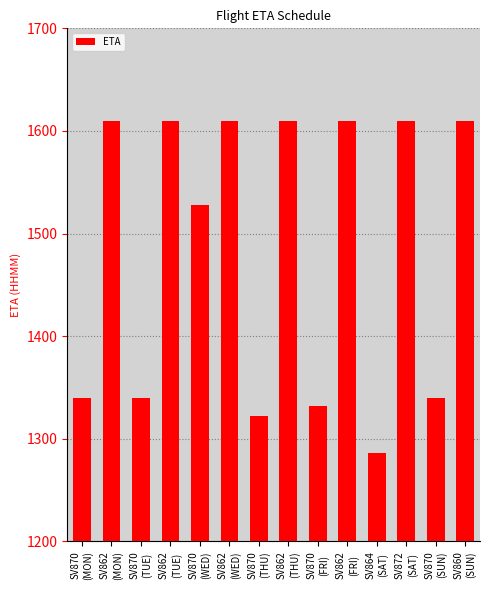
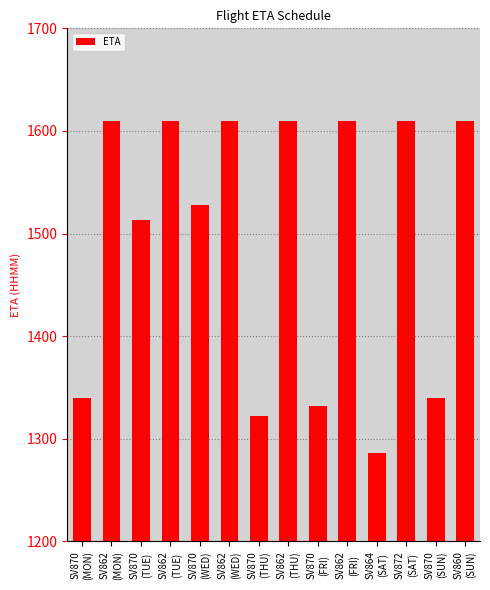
SV870 (TUE): 1340 -> 1513
